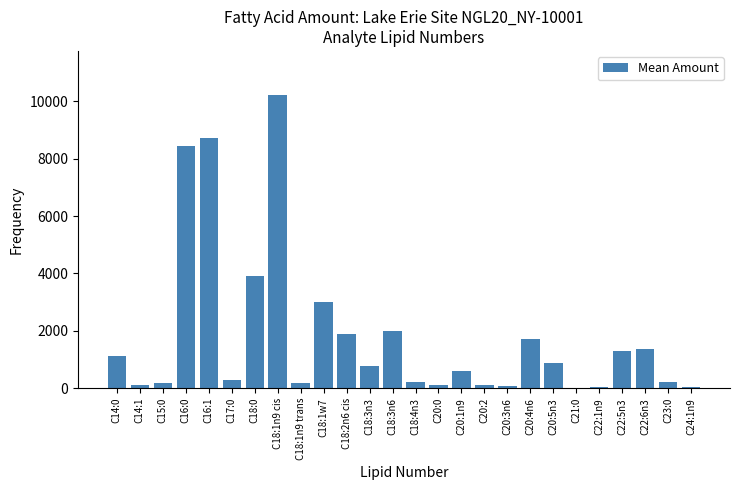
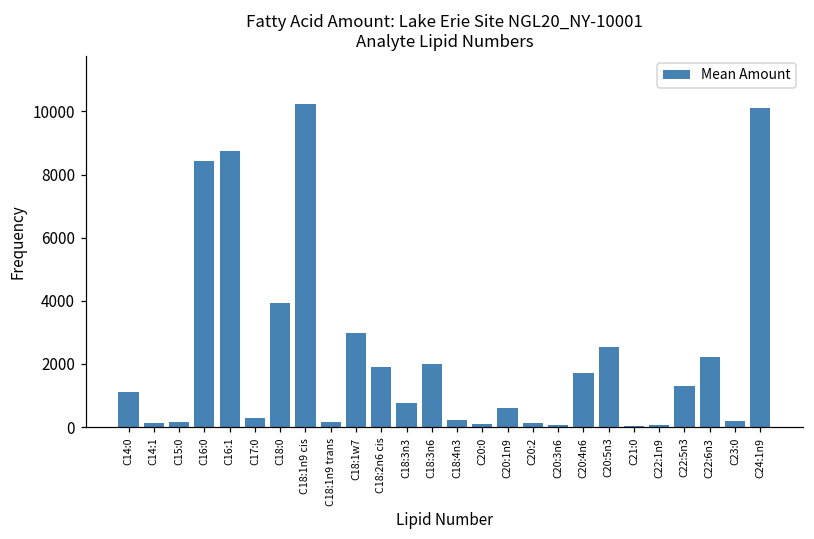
C20:5n3: 900 -> 2600
C22:6n3: 1400 -> 2200
C24:1n9: 0 -> 10100
